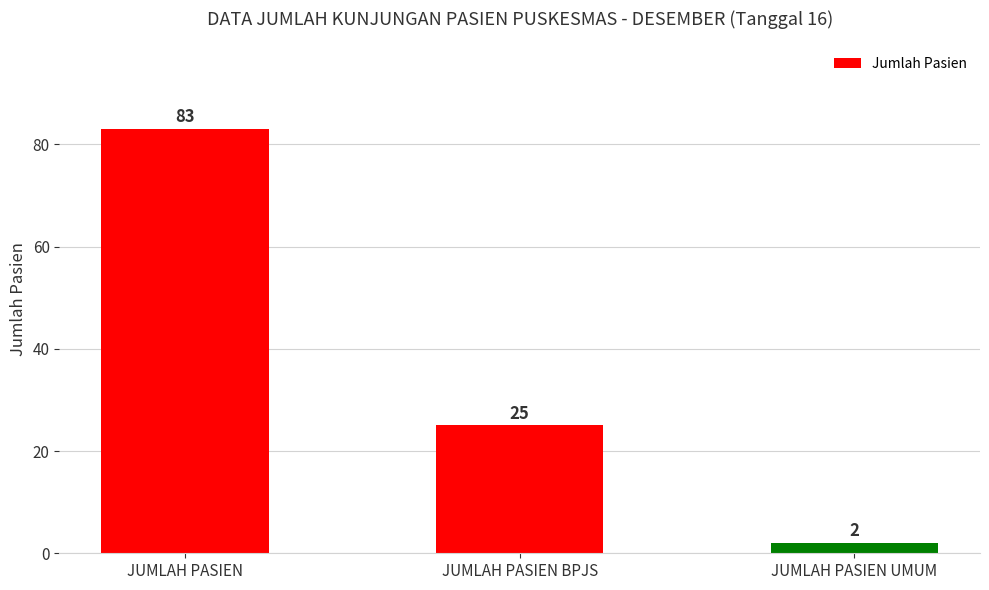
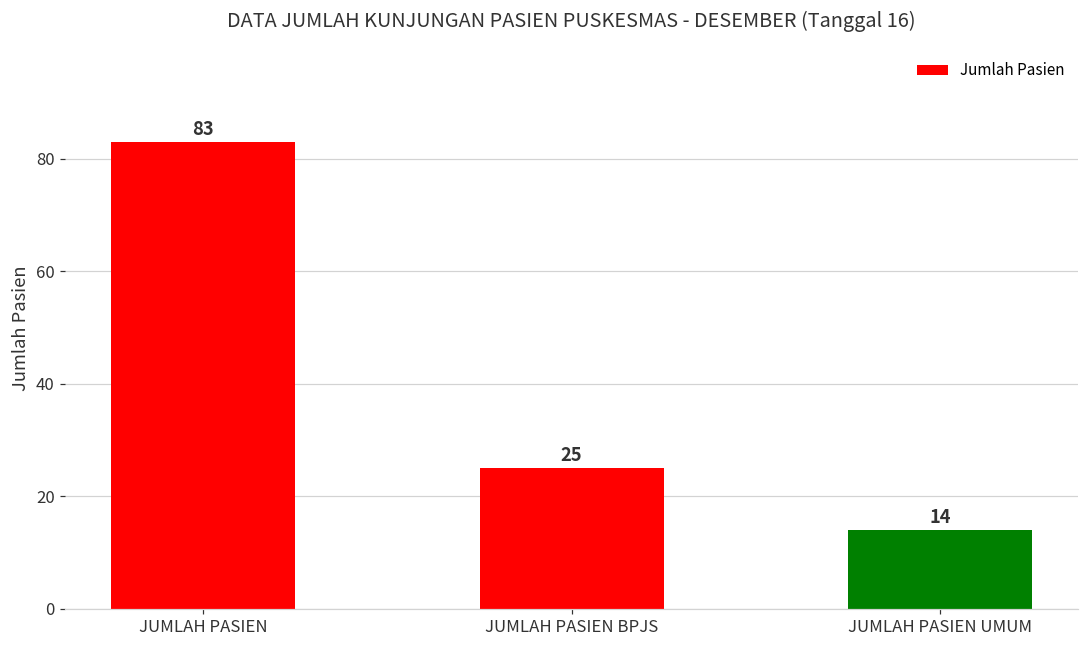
JUMLAH PASIEN UMUM: 2 -> 14
